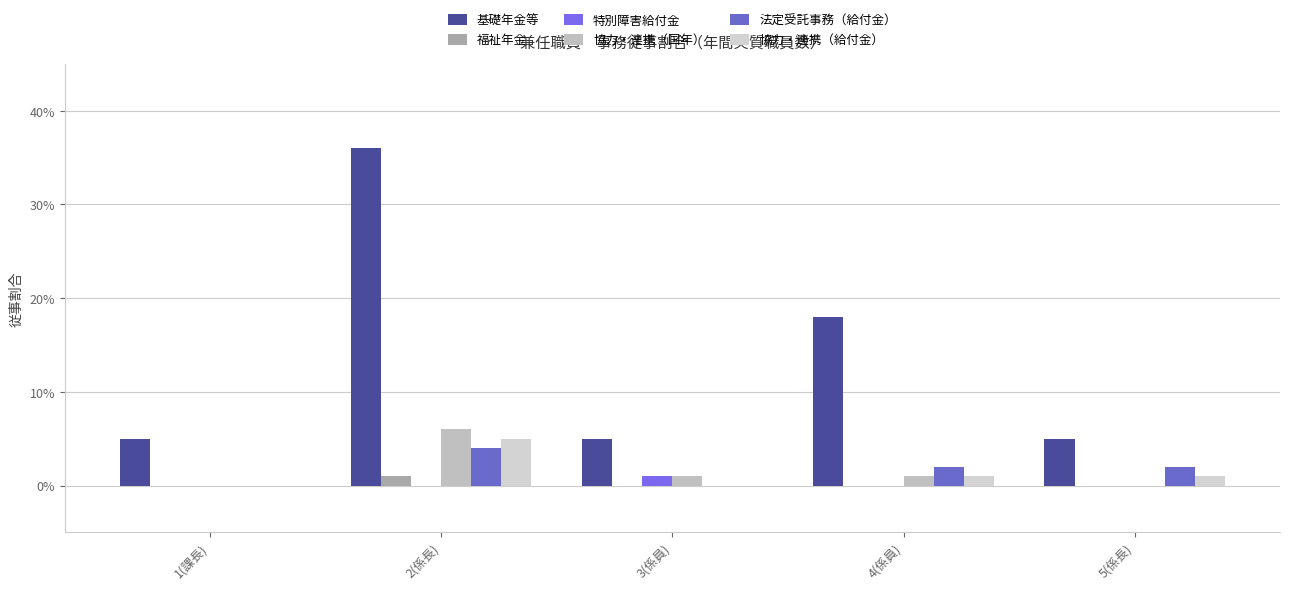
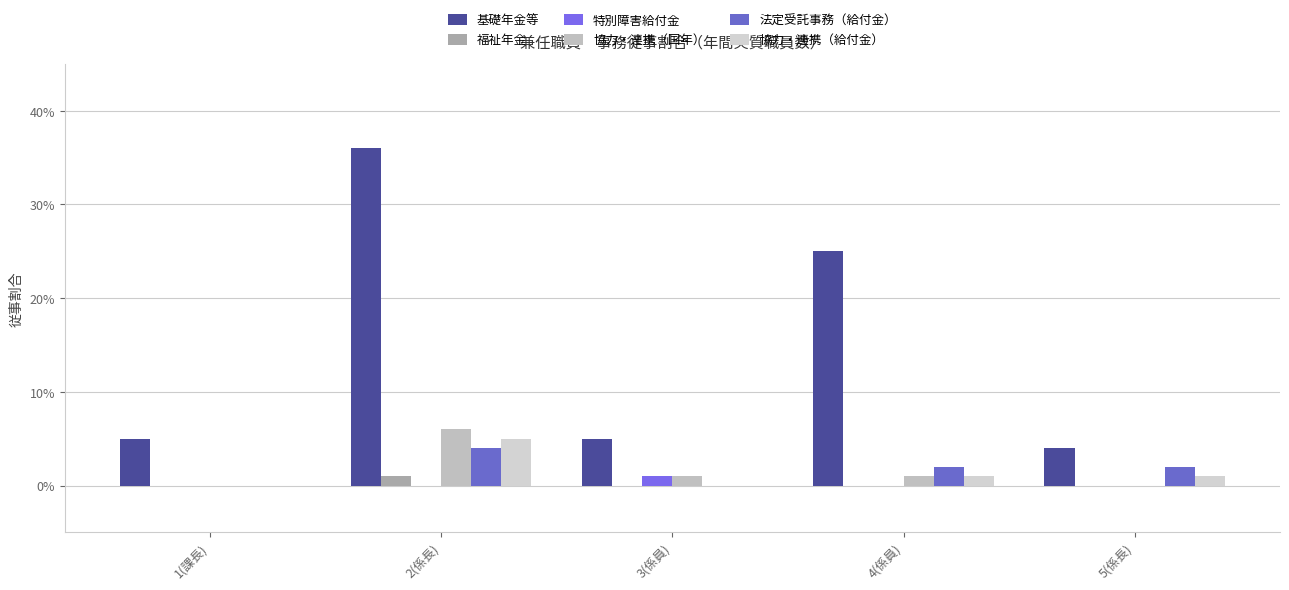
基礎年金等, 4(係員): 18% -> 25%
基礎年金等, 5(係長): 5% -> 4%
